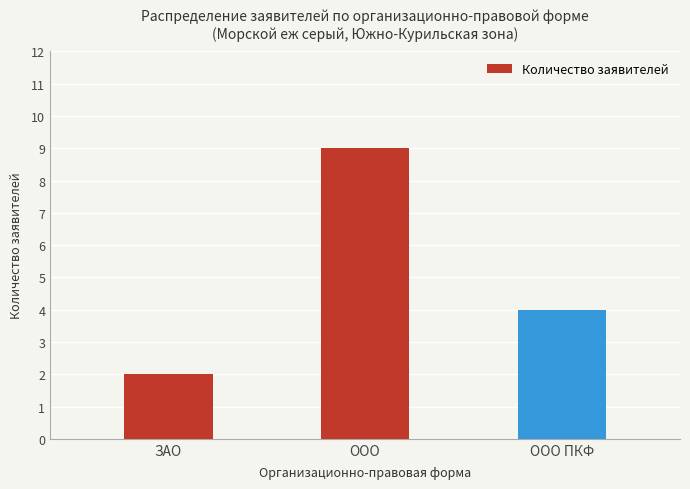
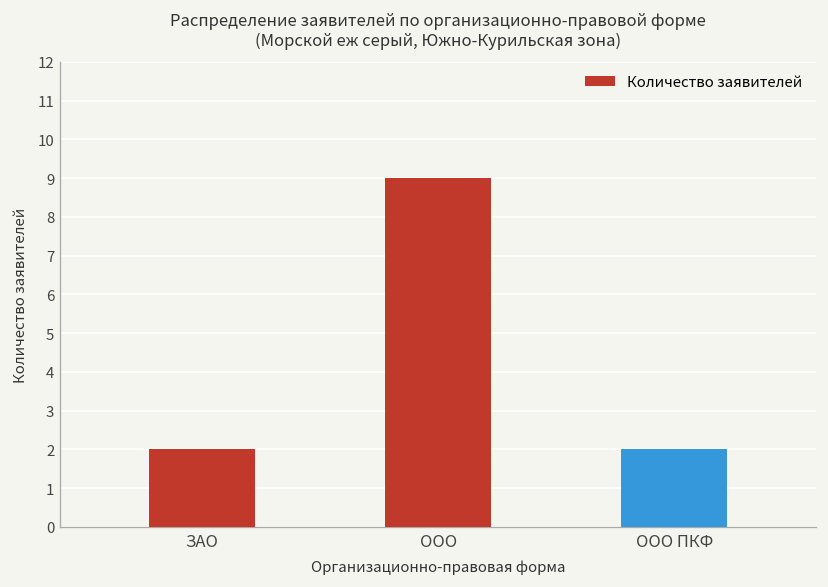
ООО ПКФ: 4 -> 2
